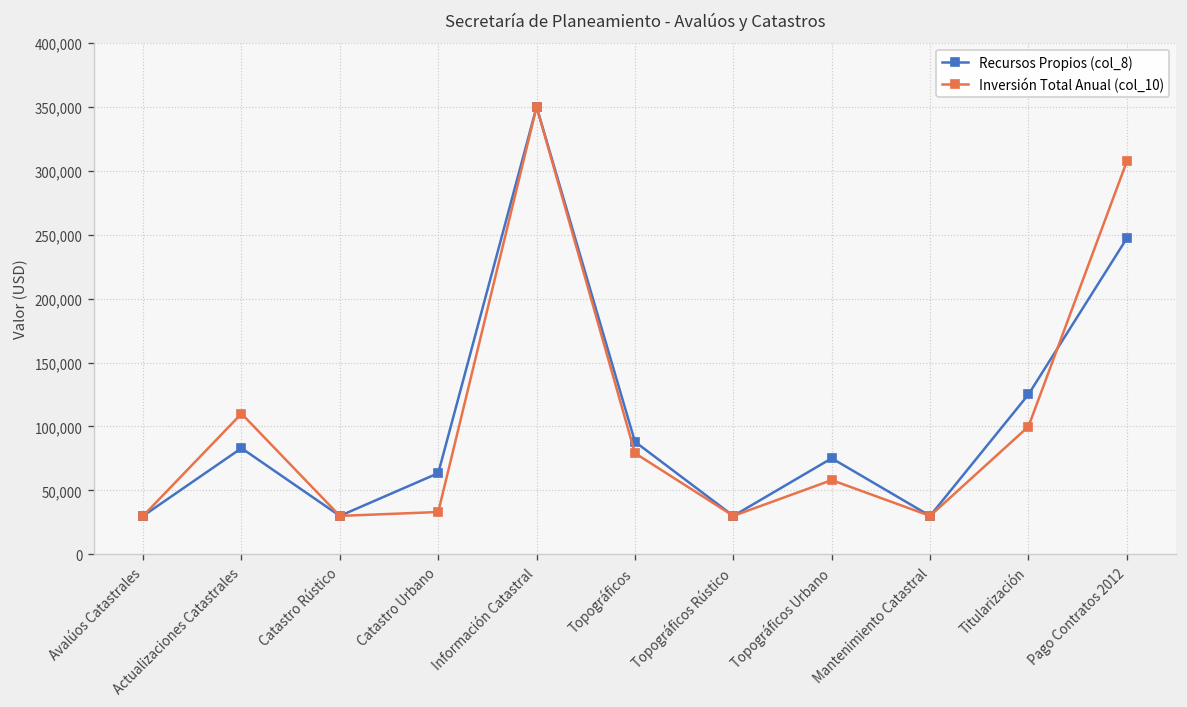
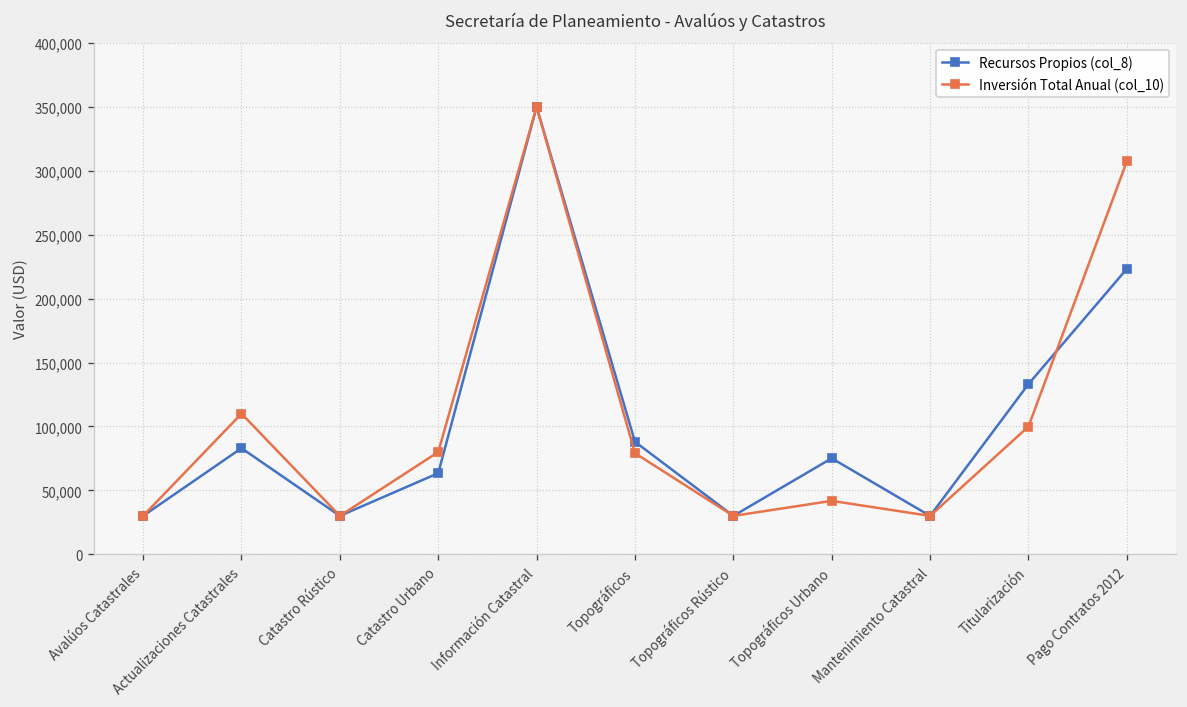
Inversión Total Anual (col_10), Catastro Urbano: 33,000 -> 80,000
Inversión Total Anual (col_10), Topográficos Urbano: 58,000 -> 42,000
Recursos Propios (col_8), Titularización: 125,000 -> 133,000
Recursos Propios (col_8), Pago Contratos 2012: 247,000 -> 223,000
